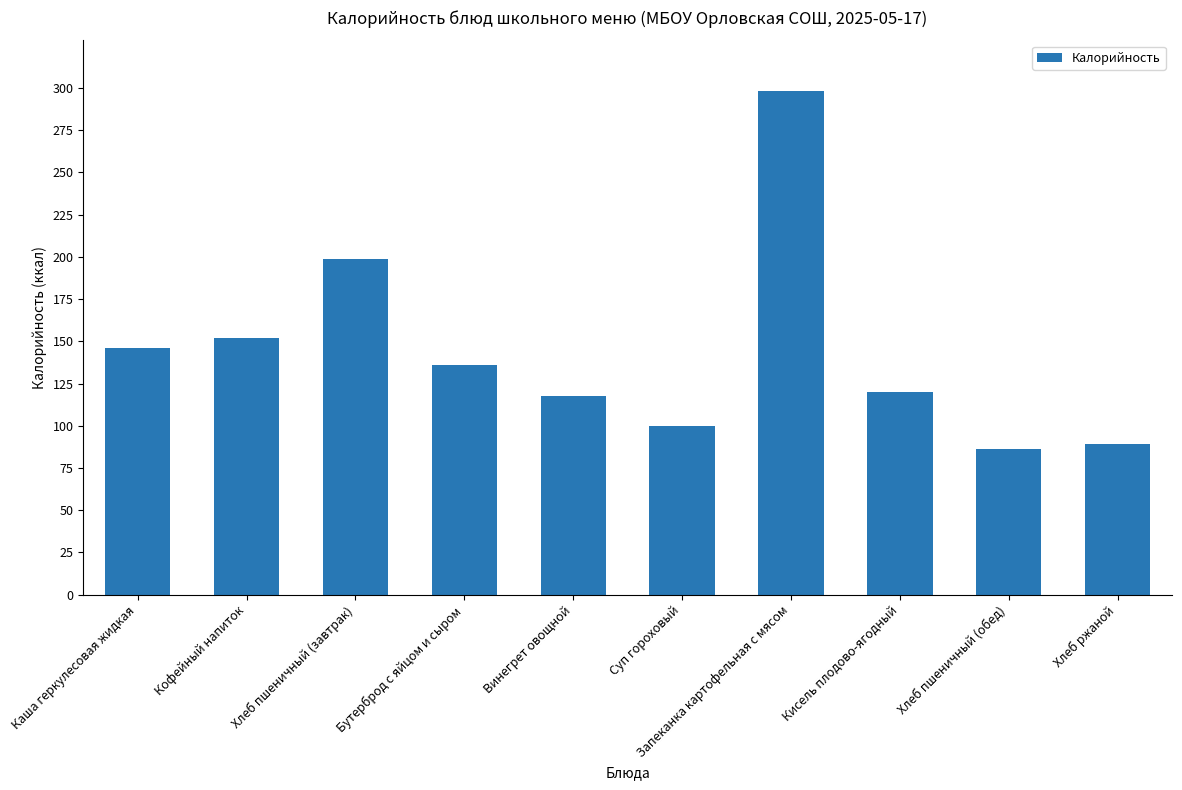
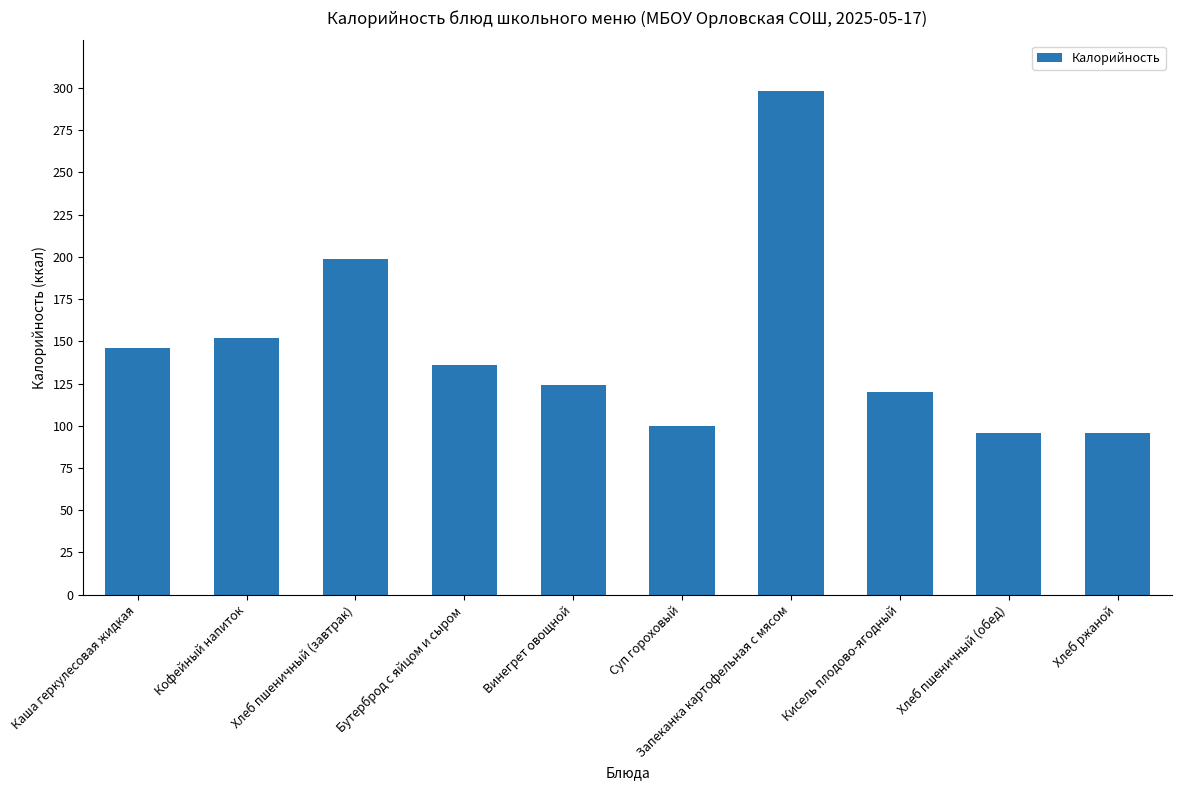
Винегрет овощной: 118 -> 124
Хлеб пшеничный (обед): 86 -> 96
Хлеб ржаной: 89 -> 96
